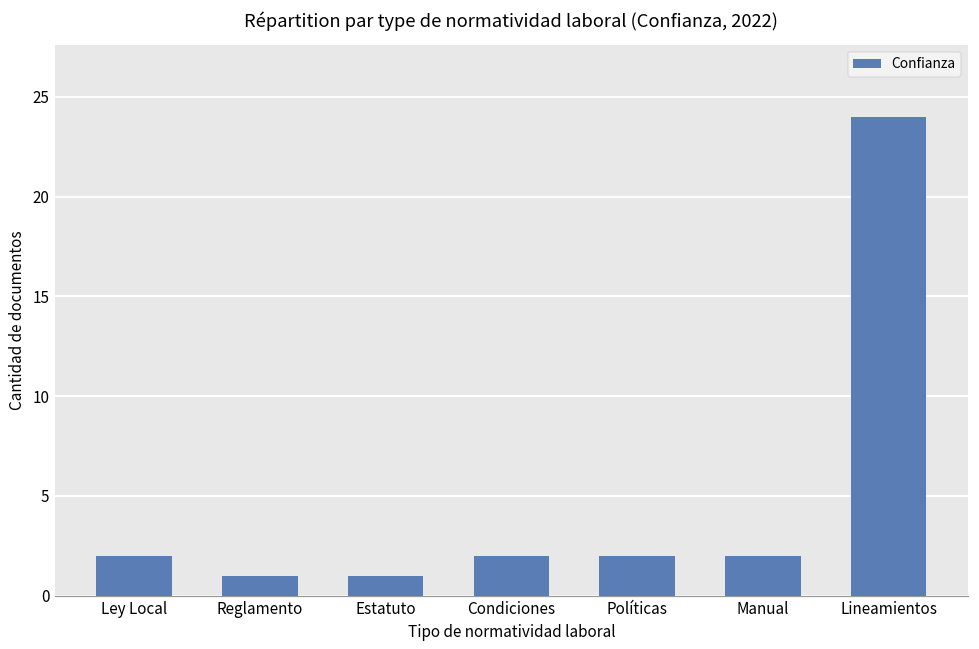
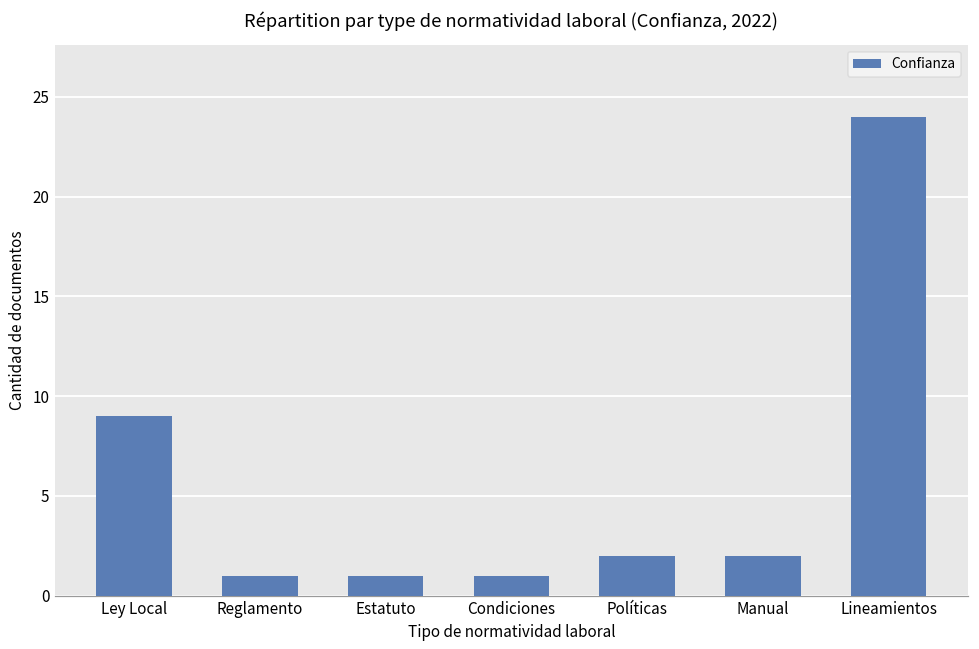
Ley Local: 2 -> 9
Condiciones: 2 -> 1
